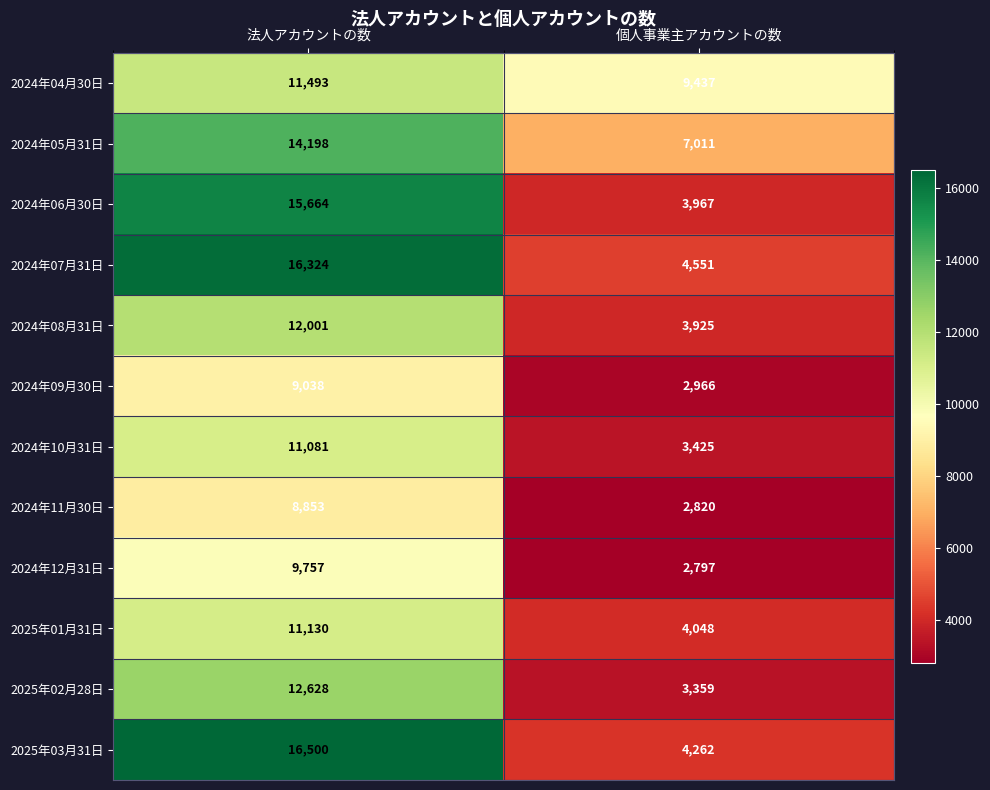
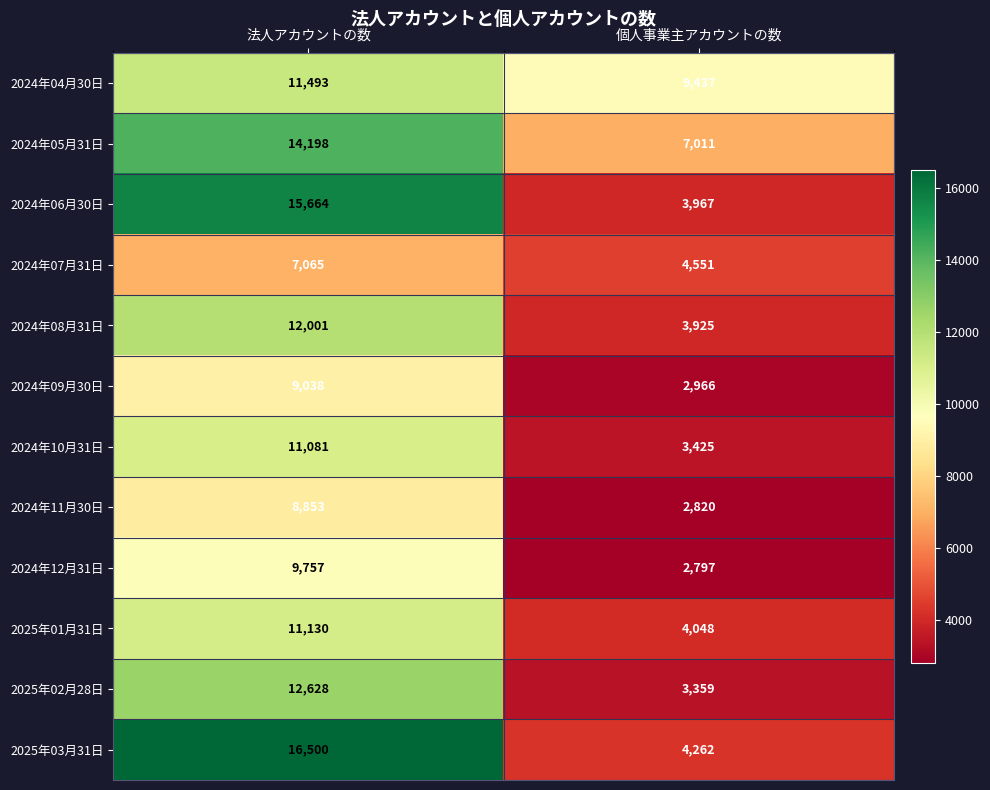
2024年07月31日, 法人アカウントの数: 16,324 -> 7,065
